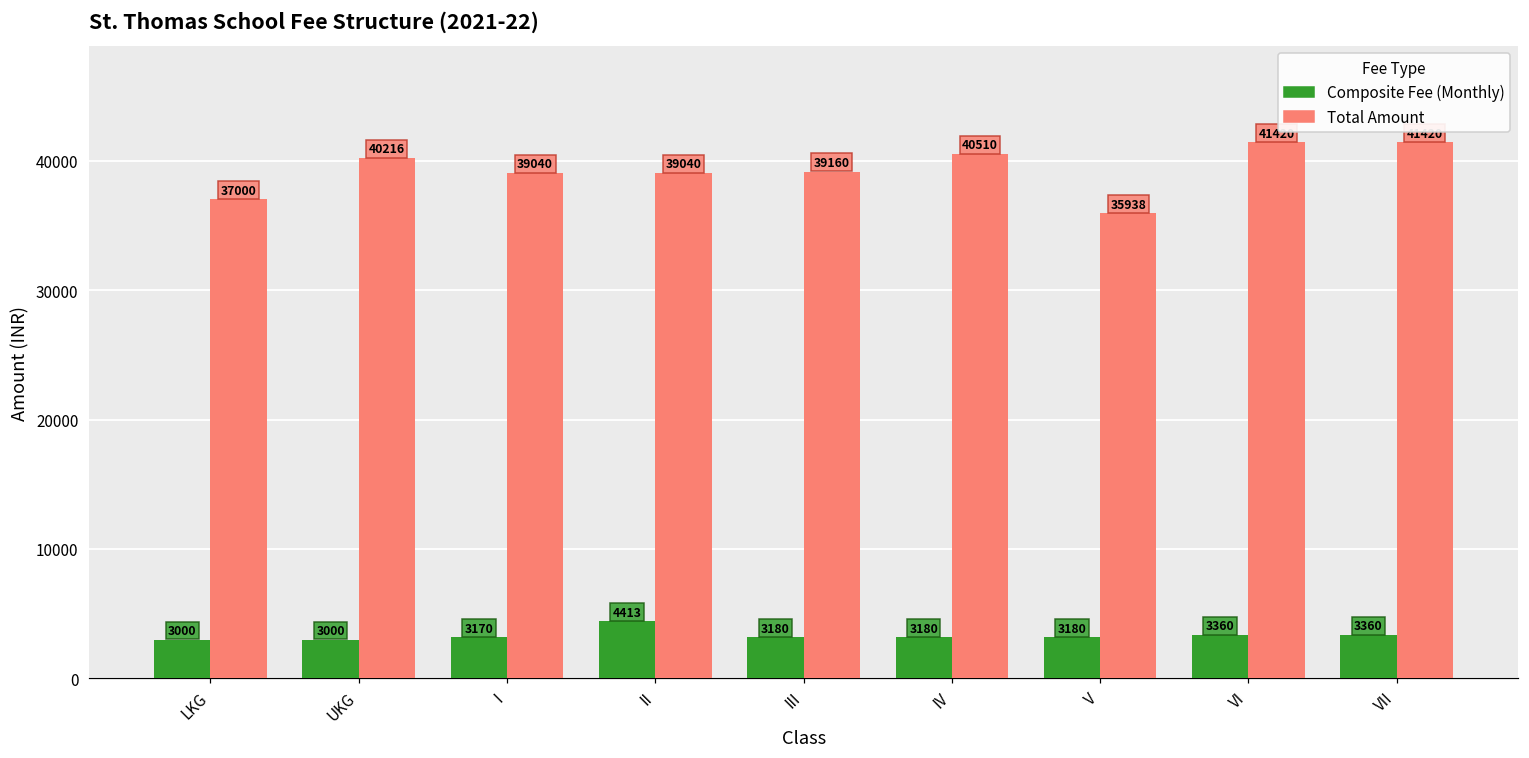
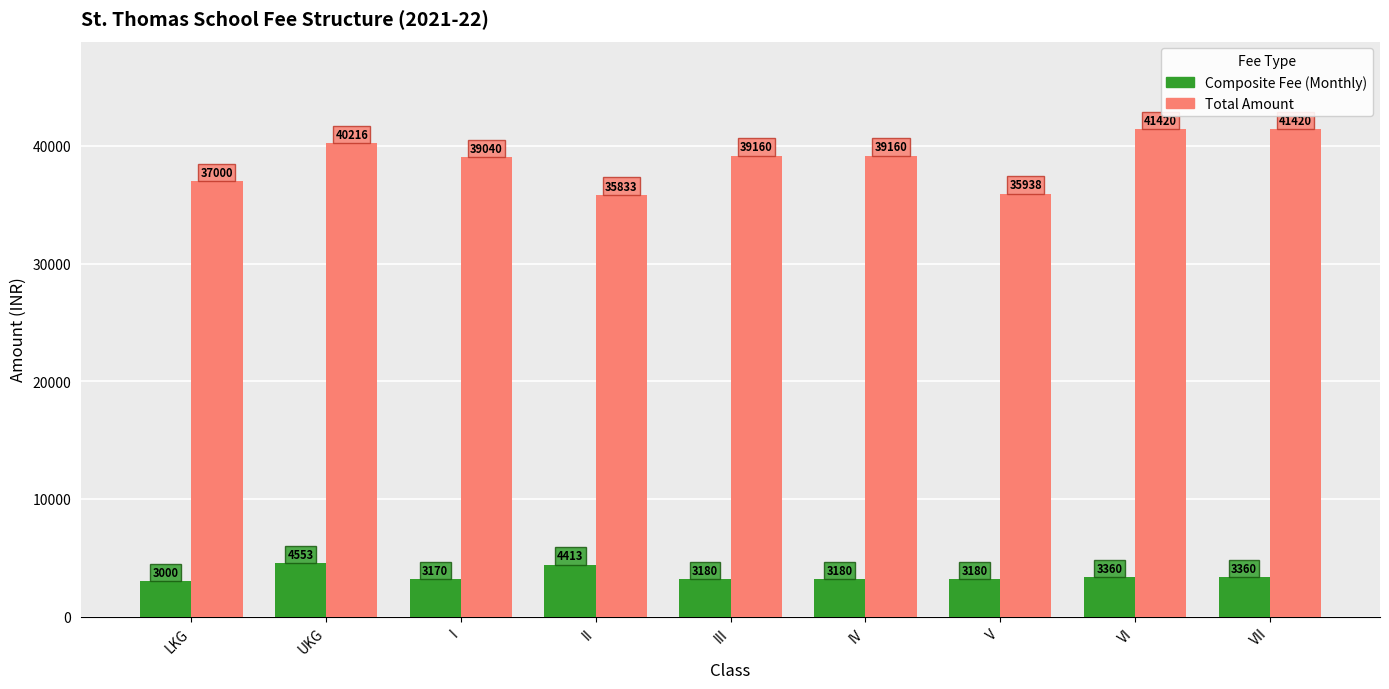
Composite Fee (Monthly), UKG: 3000 -> 4553
Total Amount, II: 39040 -> 35833
Total Amount, IV: 40510 -> 39160
